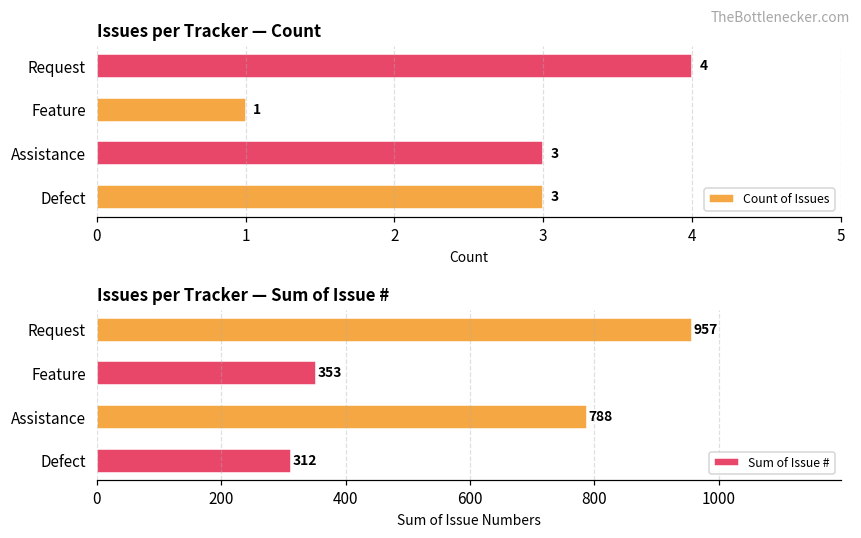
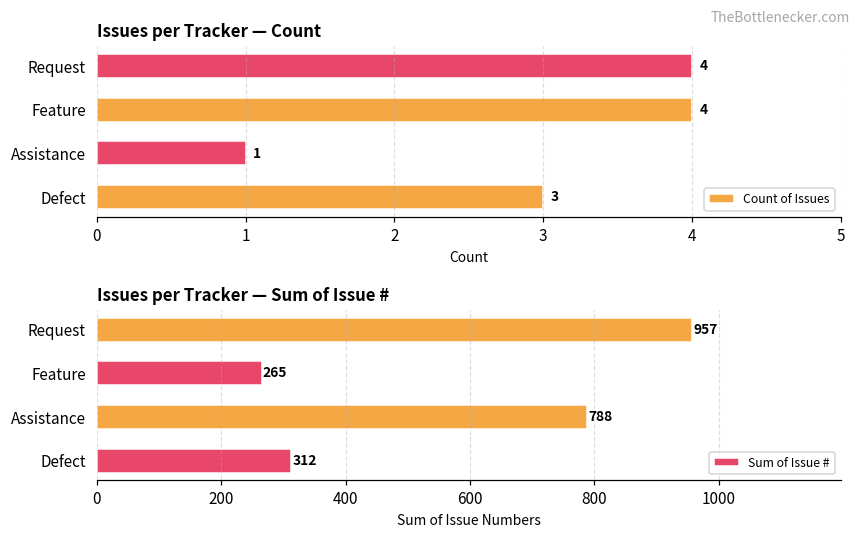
Issues per Tracker — Count, Feature: 1 -> 4
Issues per Tracker — Count, Assistance: 3 -> 1
Issues per Tracker — Sum of Issue #, Feature: 353 -> 265
